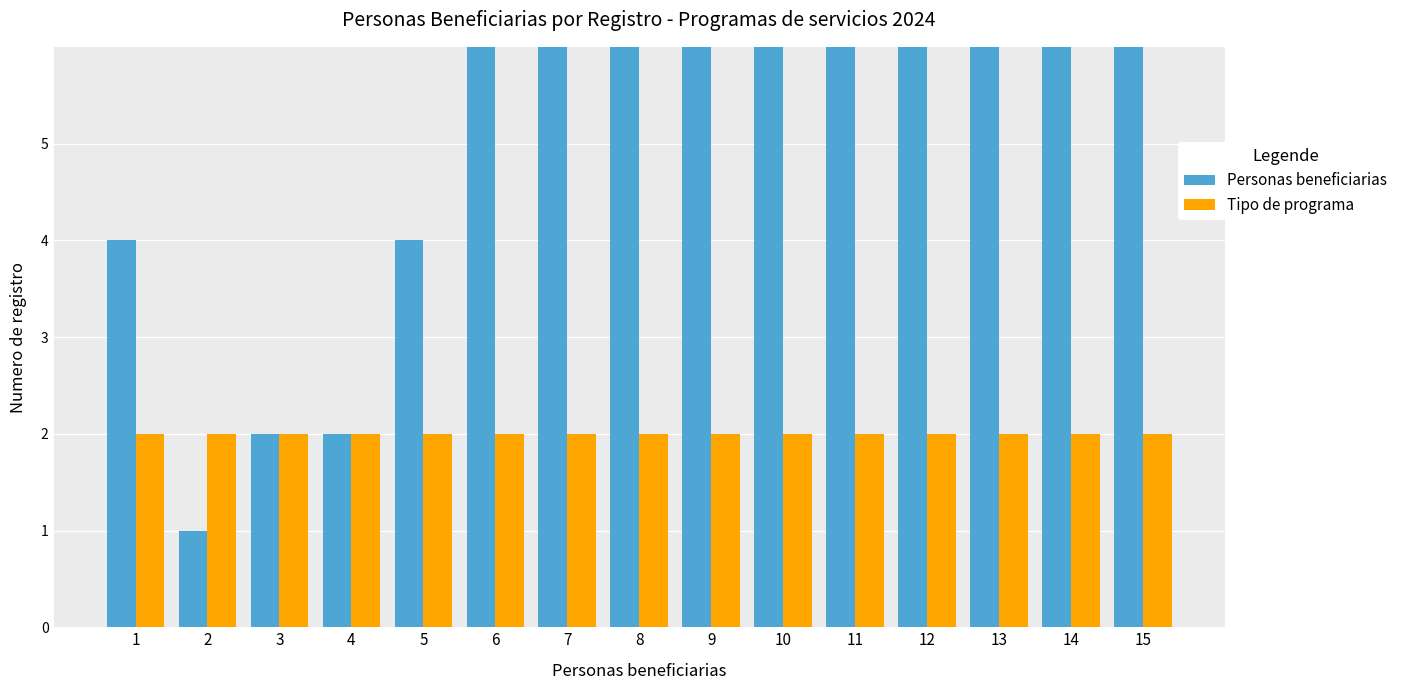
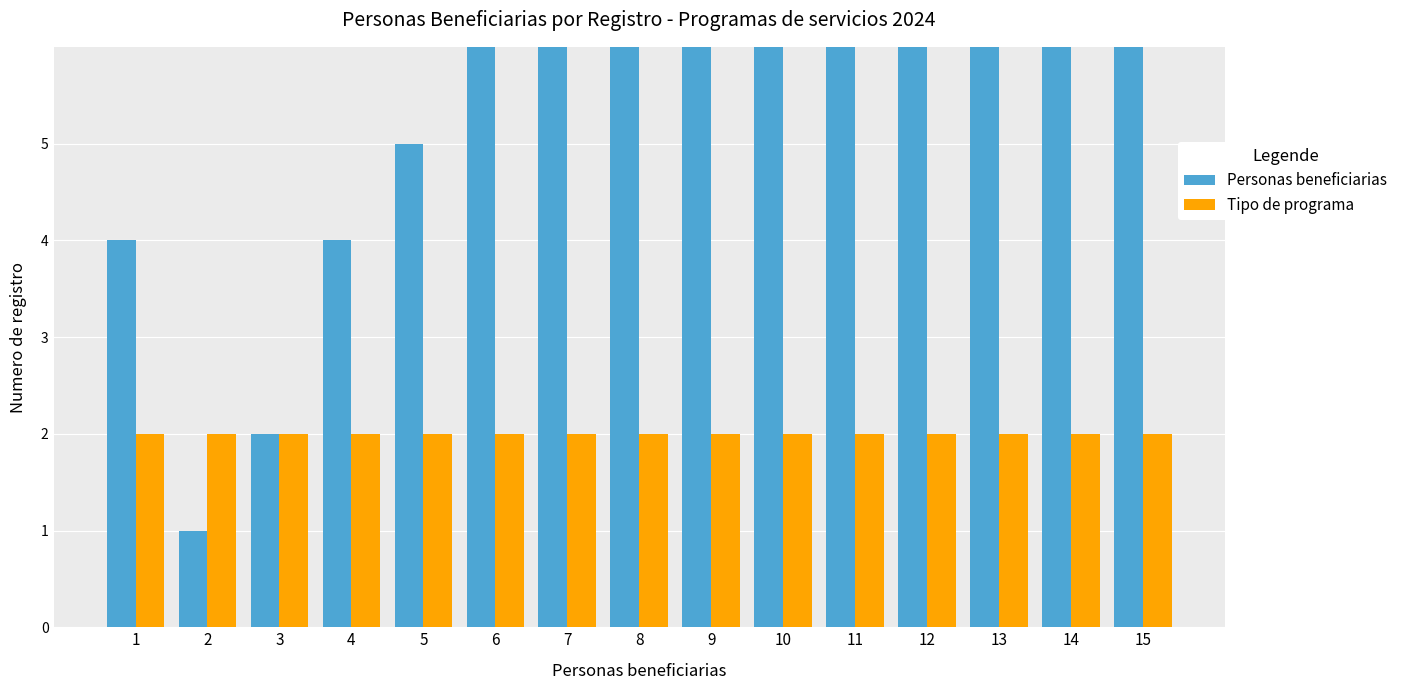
Personas beneficiarias, 4: 2 -> 4
Personas beneficiarias, 5: 4 -> 5
